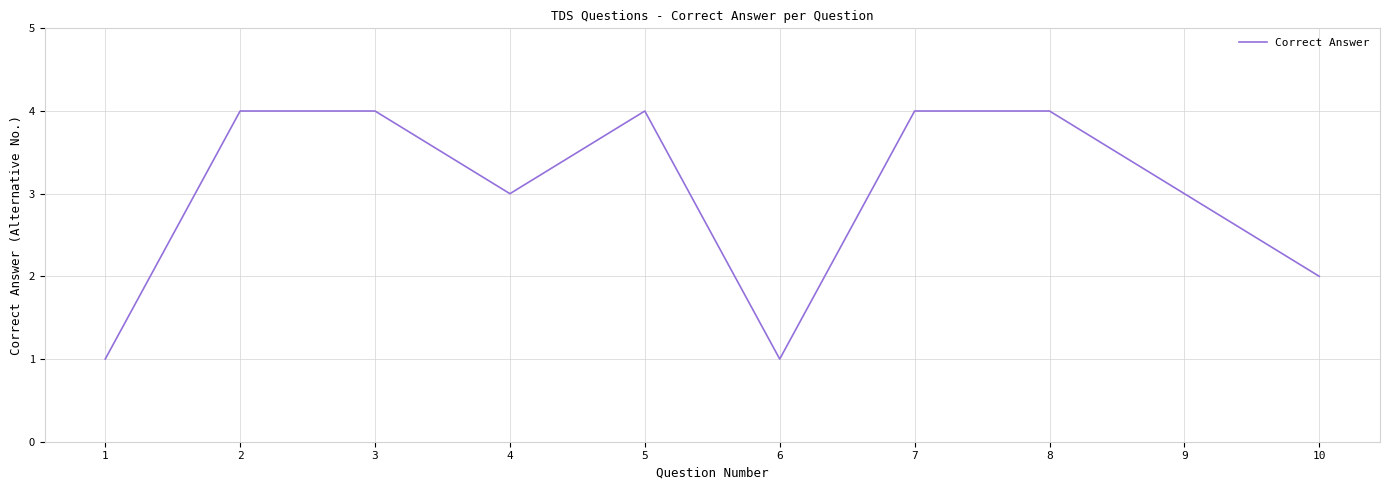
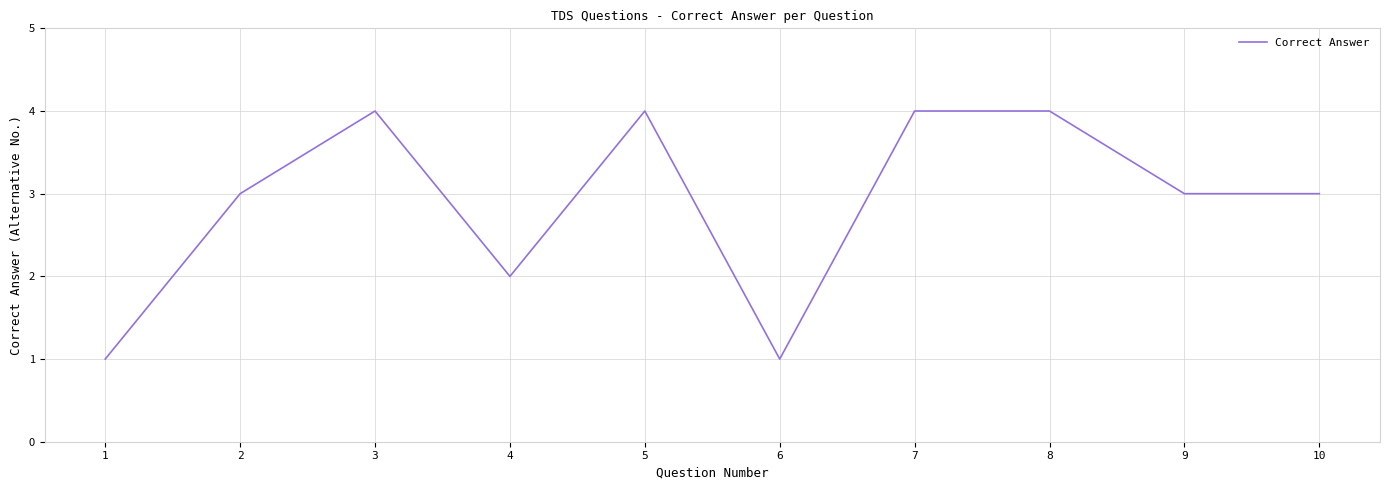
2: 4 -> 3
4: 3 -> 2
10: 2 -> 3
